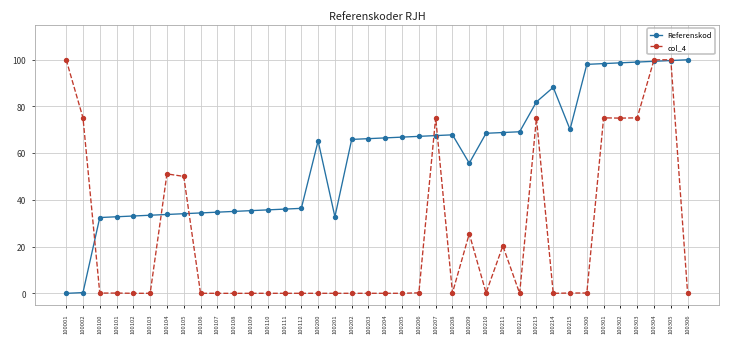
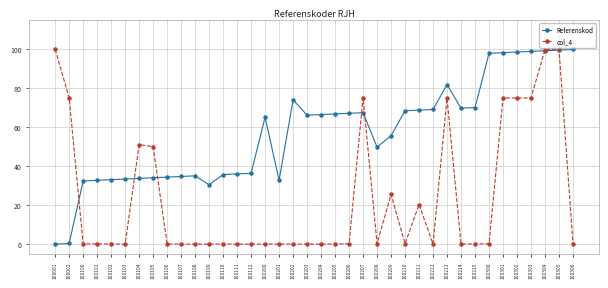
Referenskod, 100109: 35 -> 30
Referenskod, 100202: 66 -> 74
Referenskod, 100208: 68 -> 50
Referenskod, 100214: 88 -> 70
